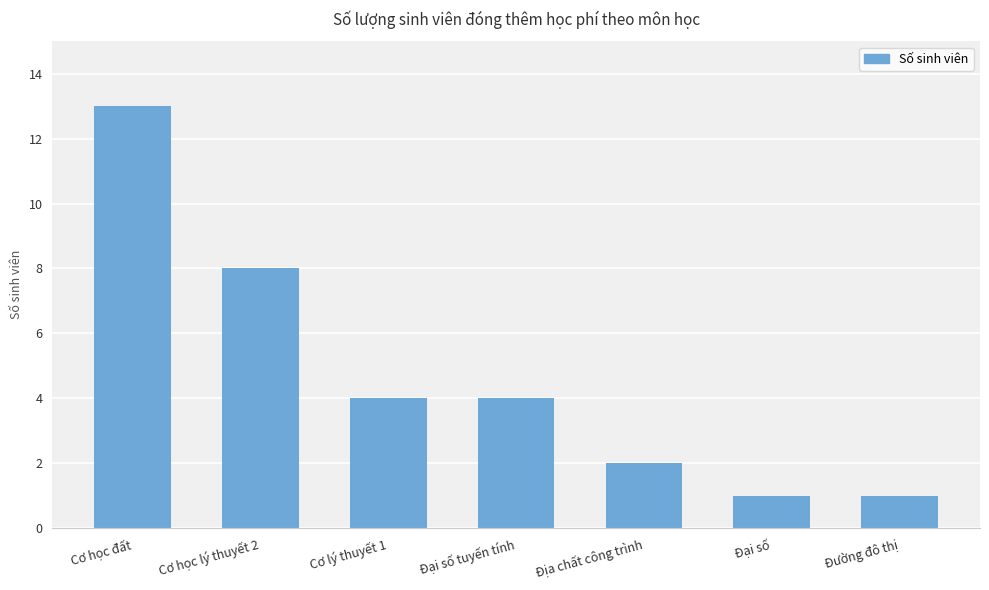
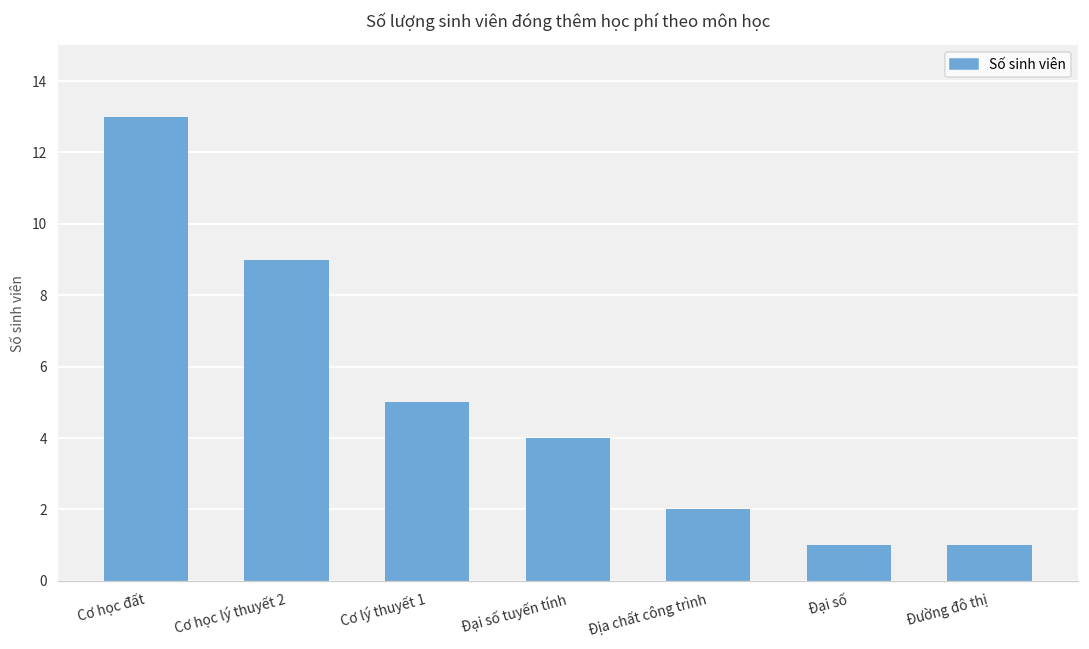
Cơ học lý thuyết 2: 8 -> 9
Cơ lý thuyết 1: 4 -> 5
